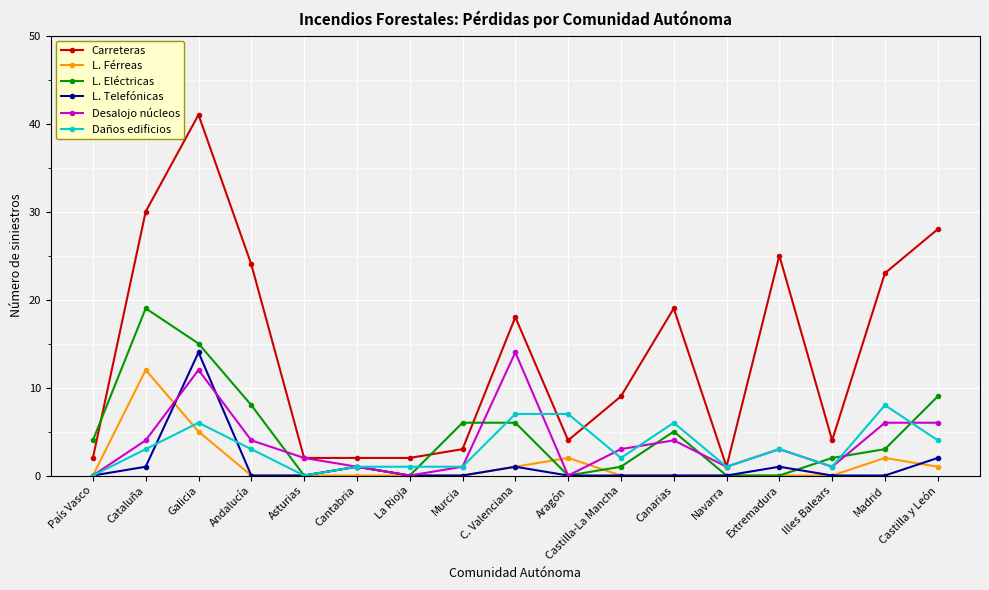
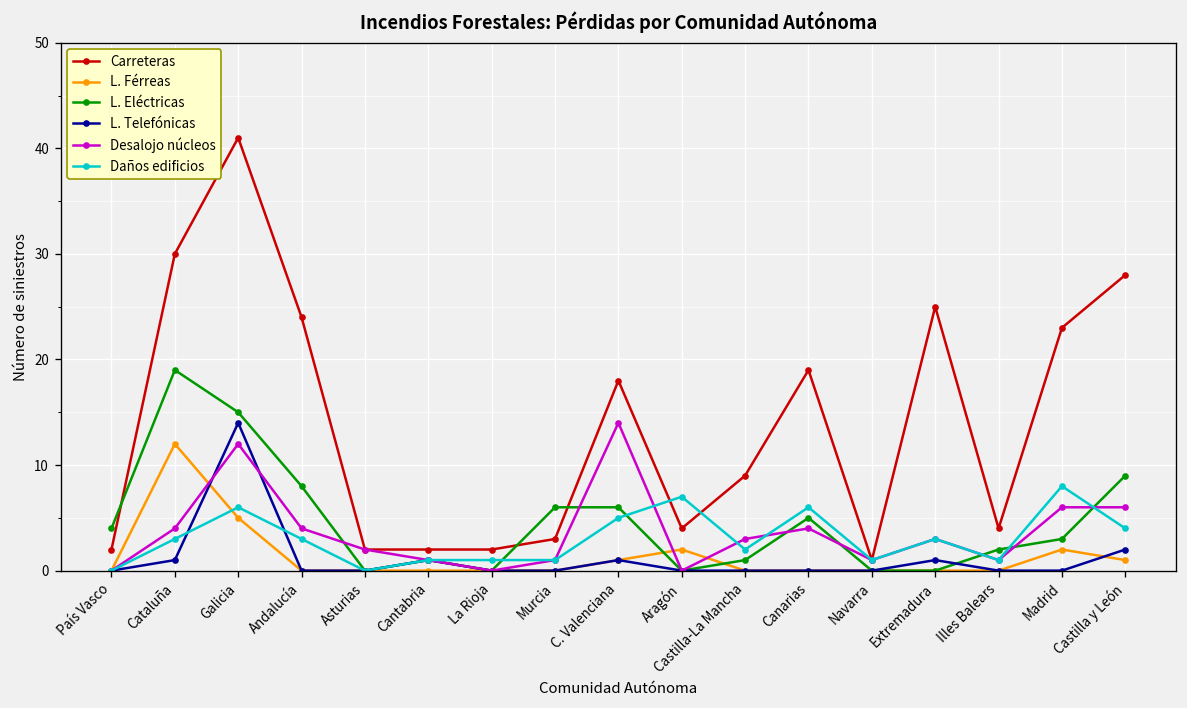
Daños edificios, C. Valenciana: 7 -> 5
